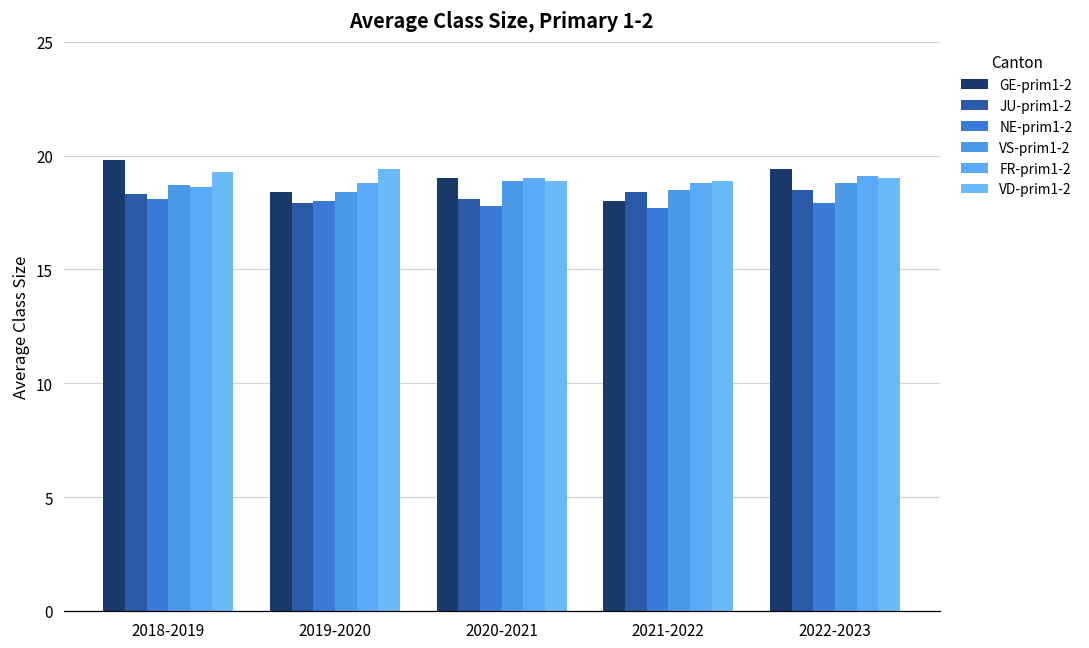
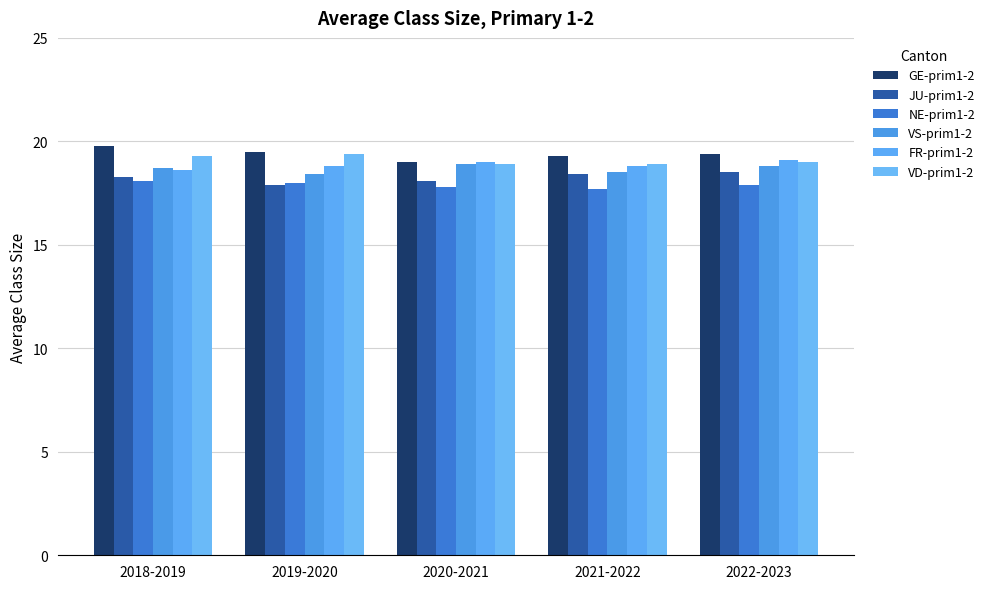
GE-prim1-2, 2019-2020: 18.4 -> 19.5
GE-prim1-2, 2021-2022: 18.0 -> 19.3
